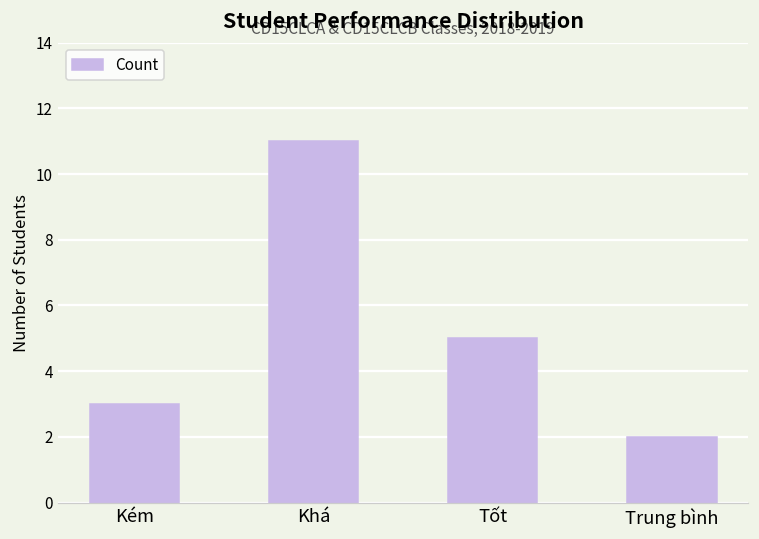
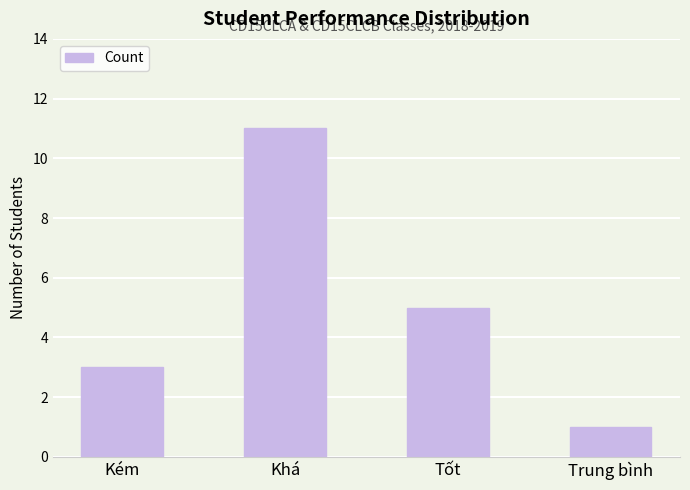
Trung bình: 2 -> 1
